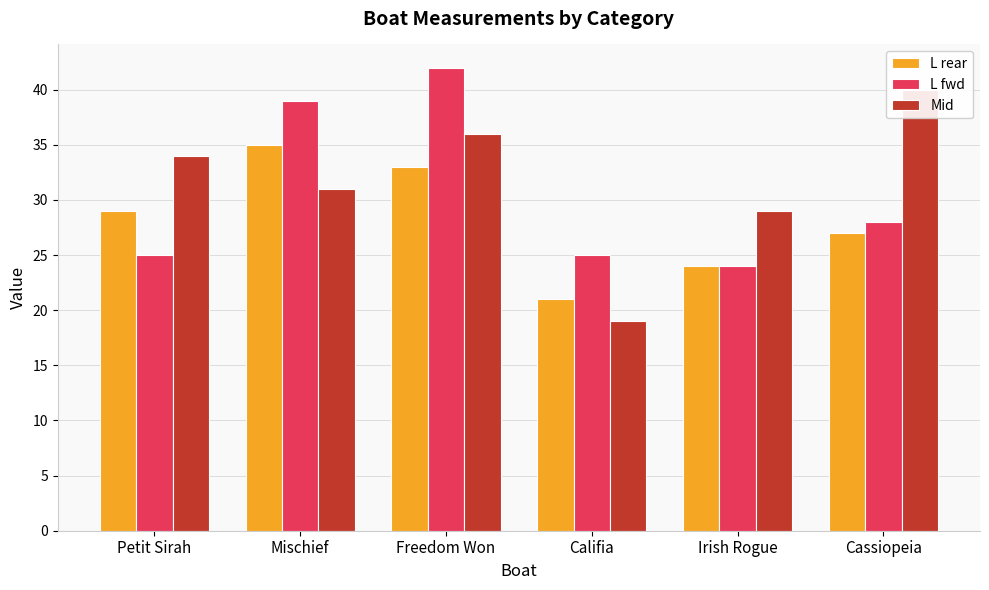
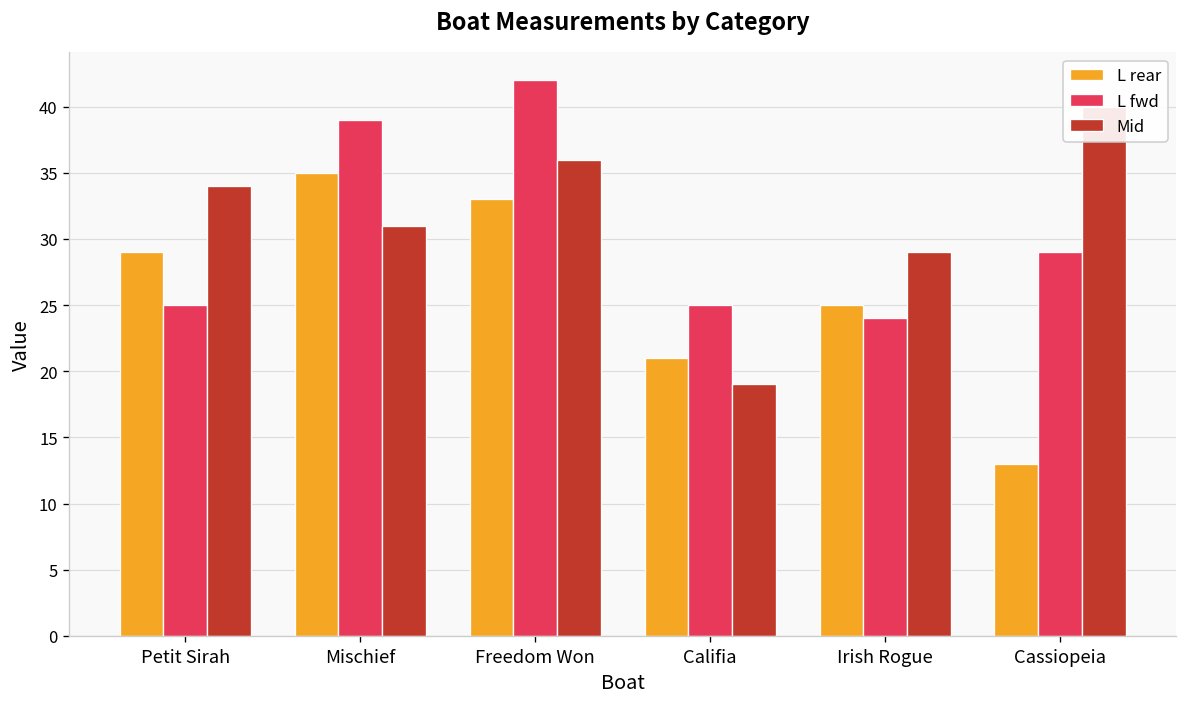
L rear, Irish Rogue: 24 -> 25
L rear, Cassiopeia: 27 -> 13
L fwd, Cassiopeia: 28 -> 29
